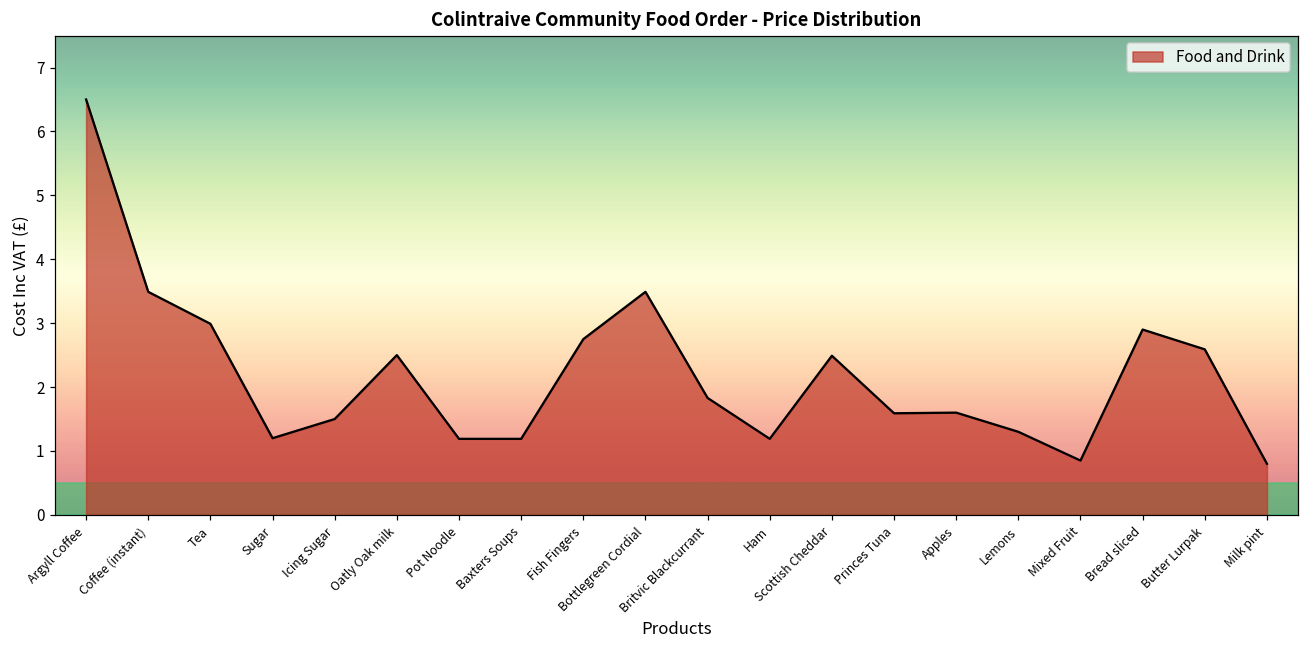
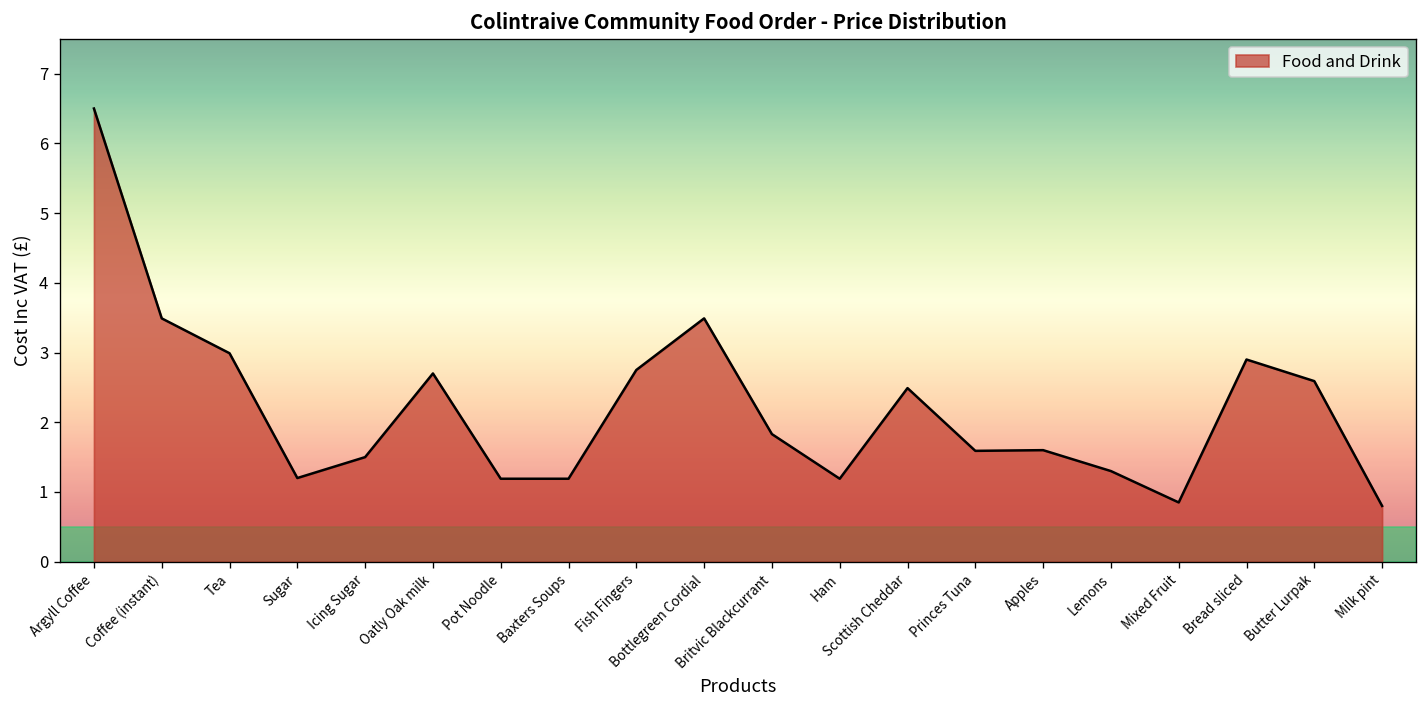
Oatly Oak milk: 2.5 -> 2.7
